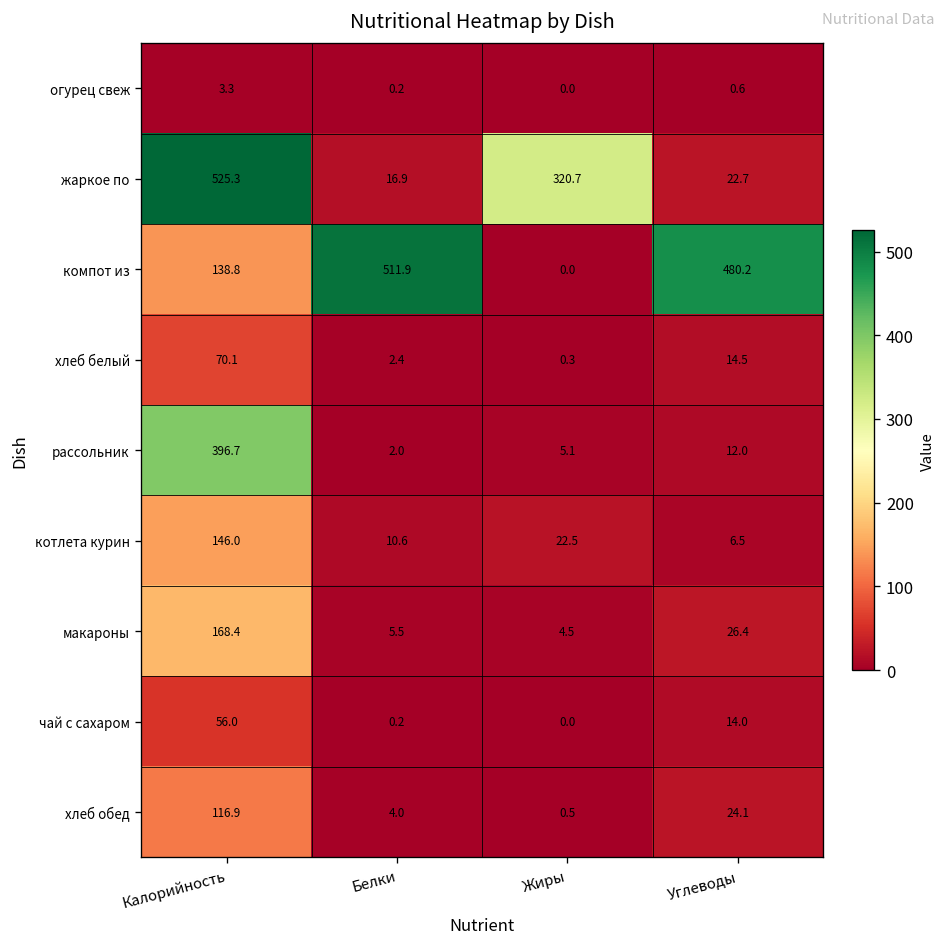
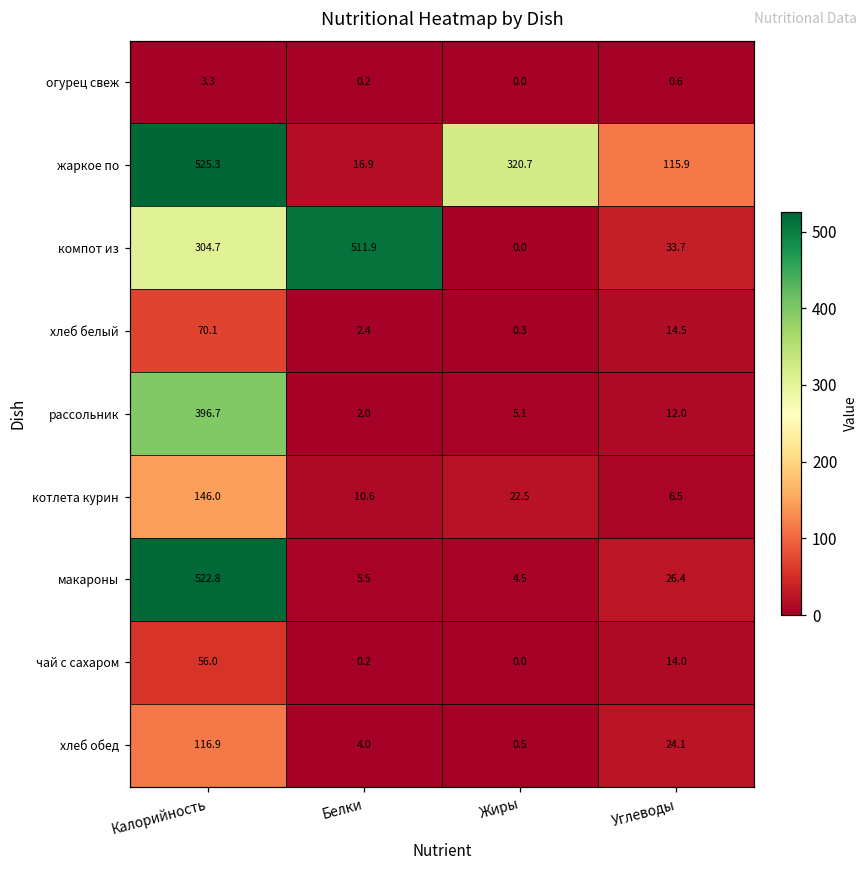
жаркое по, Углеводы: 22.7 -> 115.9
компот из, Калорийность: 138.8 -> 304.7
компот из, Углеводы: 480.2 -> 33.7
макароны, Калорийность: 168.4 -> 522.8
